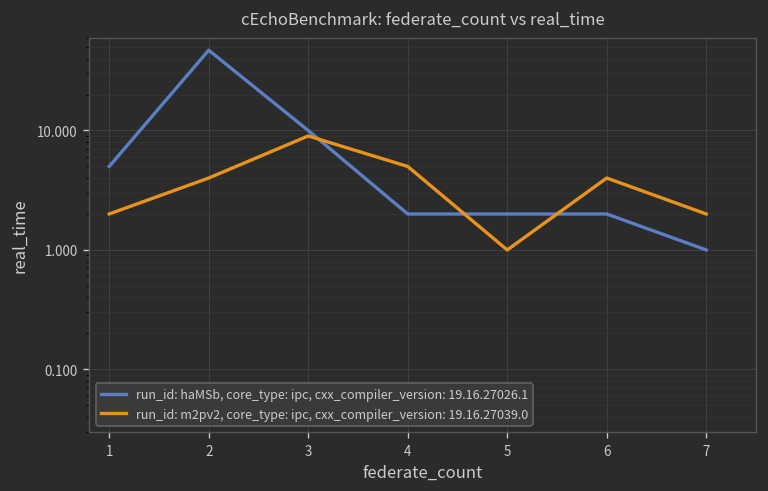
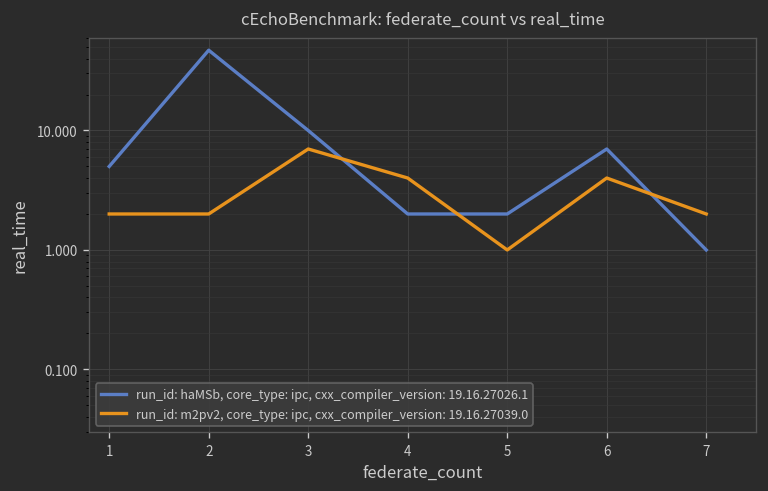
run_id: m2pv2, core_type: ipc, cxx_compiler_version: 19.16.27039.0, 2: 4 -> 2
run_id: m2pv2, core_type: ipc, cxx_compiler_version: 19.16.27039.0, 3: 9 -> 7
run_id: m2pv2, core_type: ipc, cxx_compiler_version: 19.16.27039.0, 4: 5 -> 4
run_id: haMSb, core_type: ipc, cxx_compiler_version: 19.16.27026.1, 6: 2 -> 7
